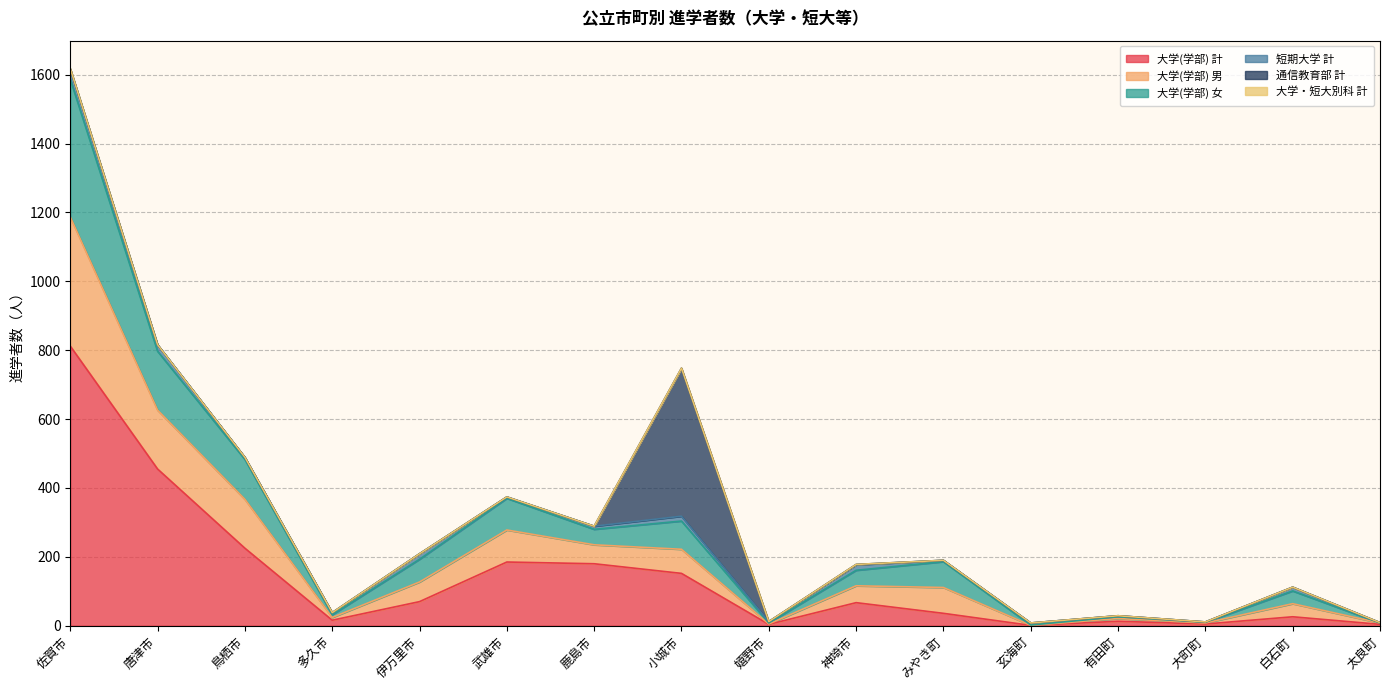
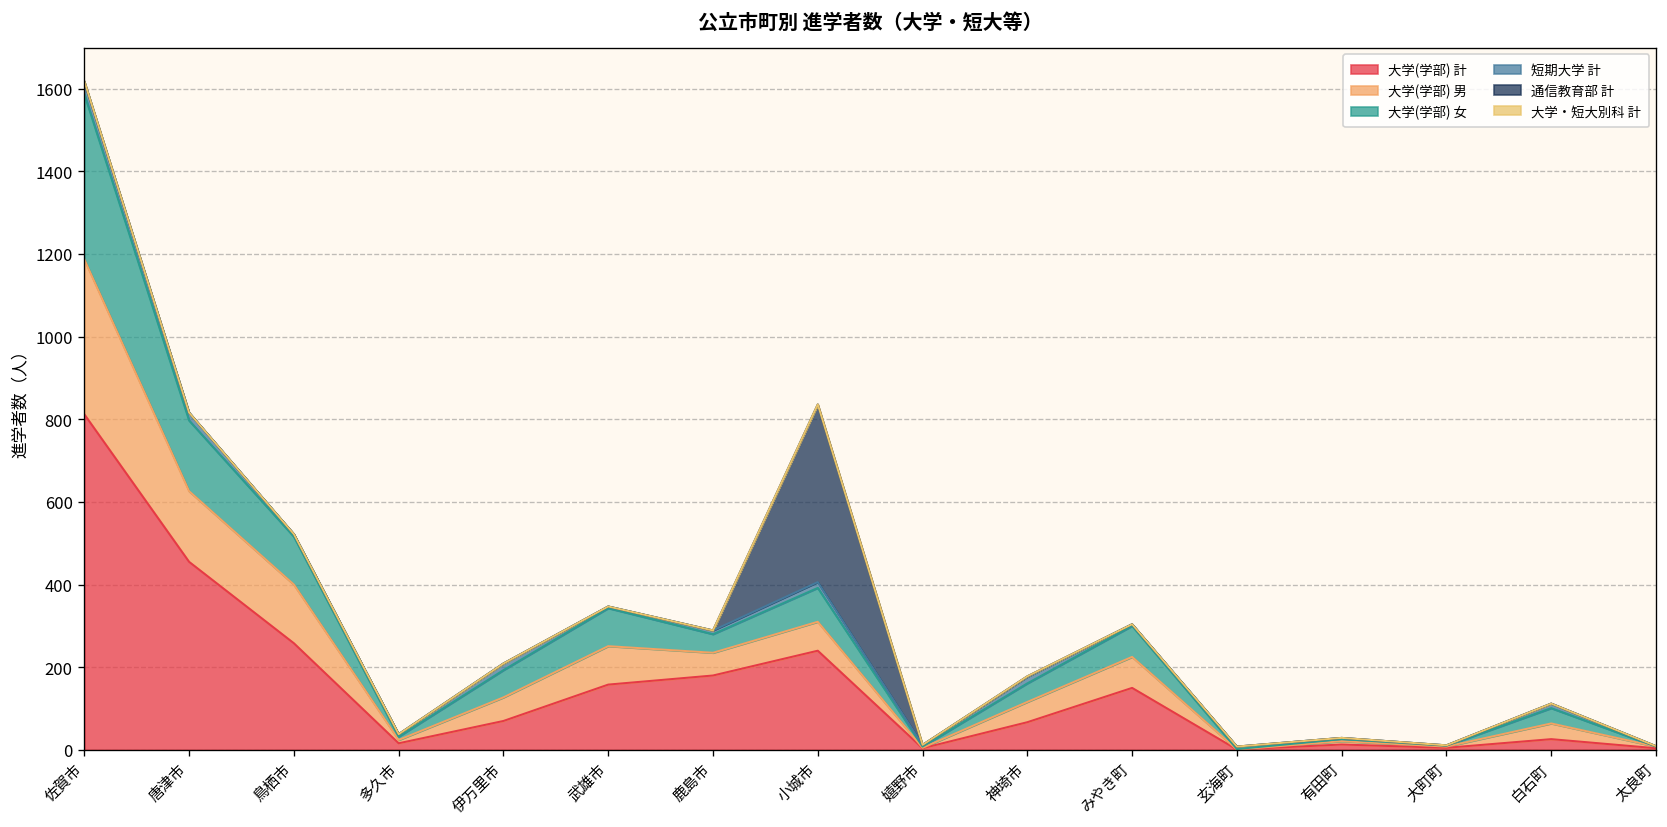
大学(学部) 計, 鳥栖市: 230 -> 260
大学(学部) 計, 武雄市: 190 -> 160
大学(学部) 計, 小城市: 150 -> 240
大学(学部) 計, みやき町: 40 -> 150
